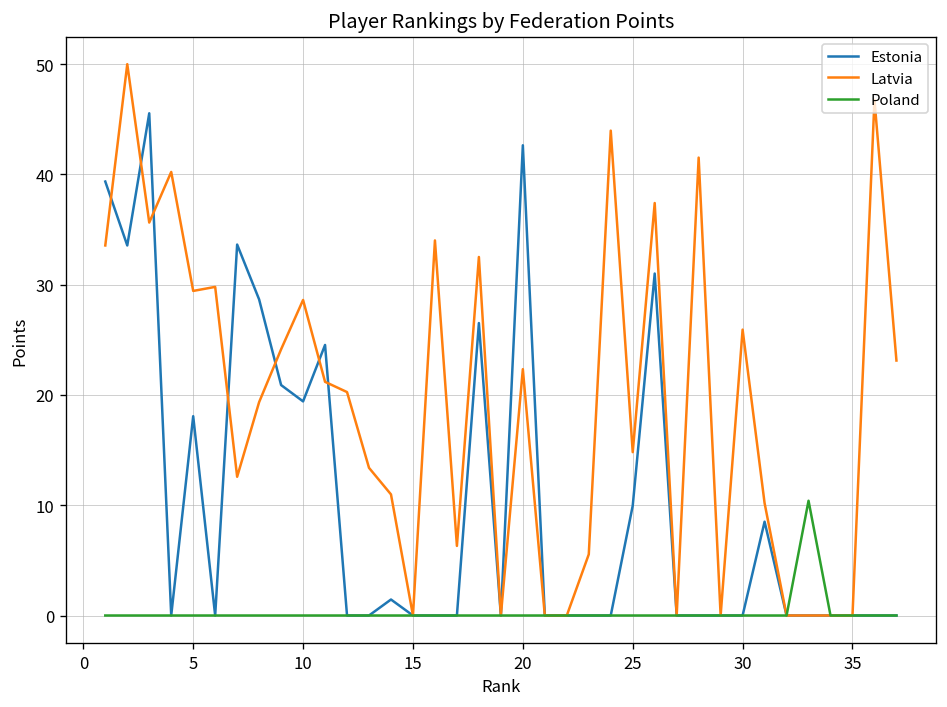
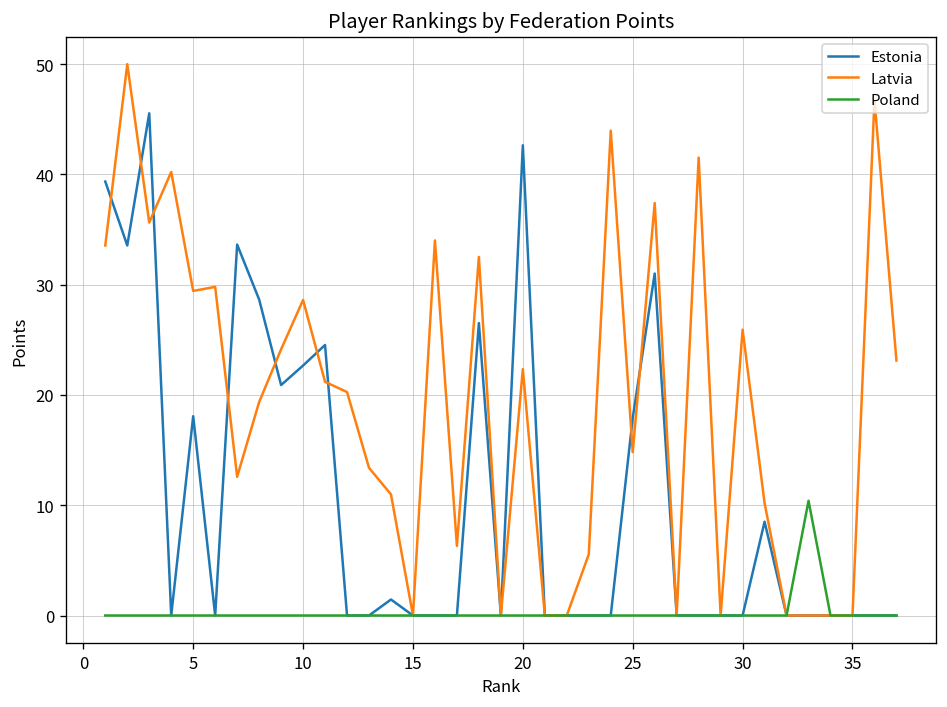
Estonia, 10: 19 -> 23
Estonia, 25: 10 -> 18
